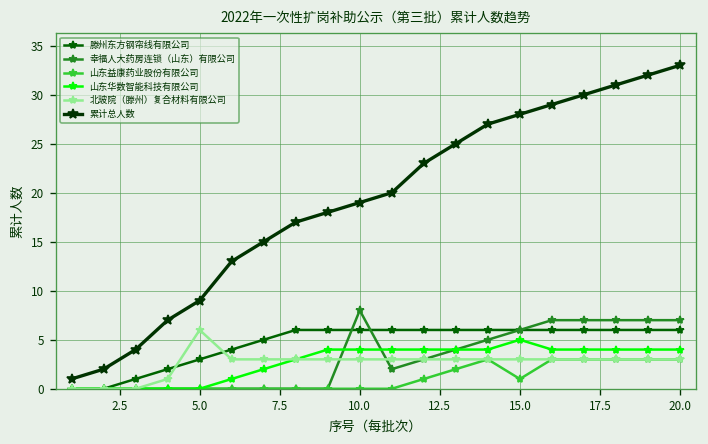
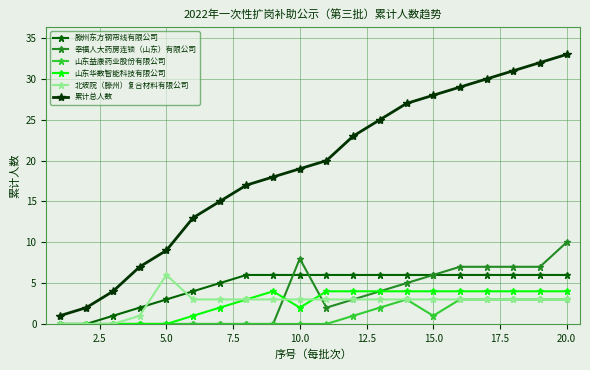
山东华数智能科技有限公司, 10.0: 4 -> 2
山东华数智能科技有限公司, 15.0: 5 -> 4
幸福人大药房连锁（山东）有限公司, 20.0: 7 -> 10
